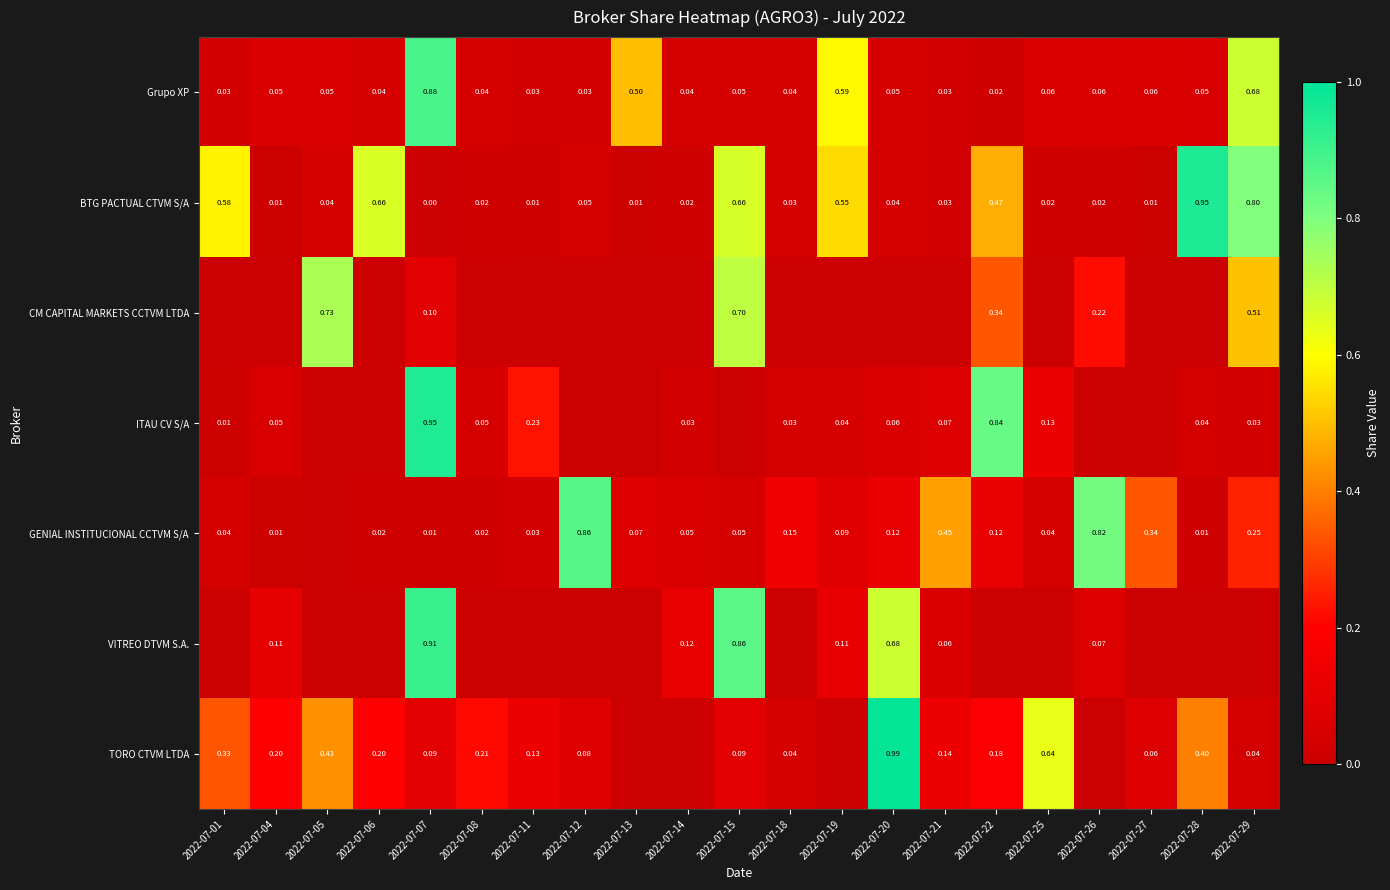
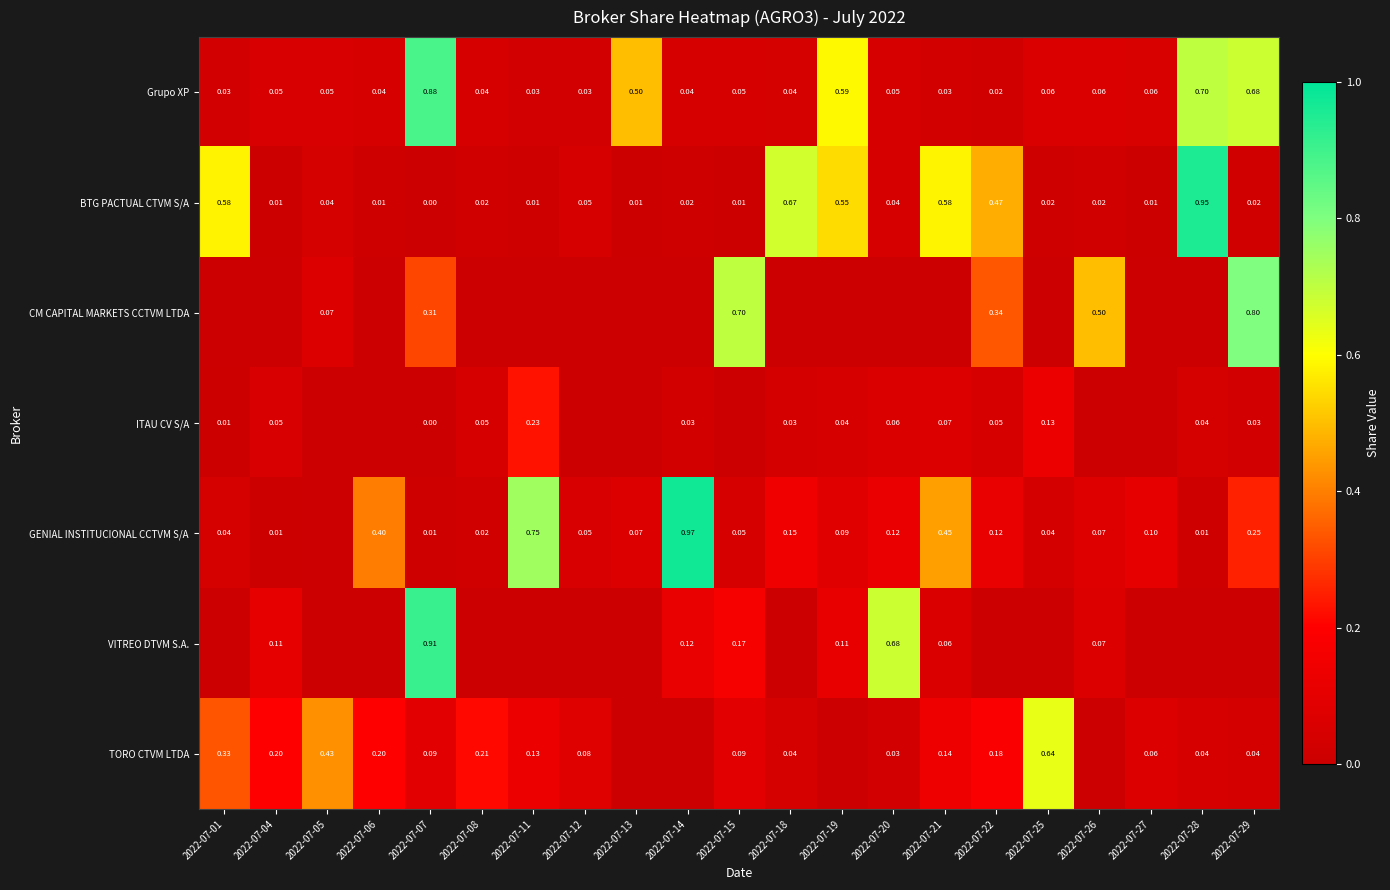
Grupo XP, 2022-07-28: 0.05 -> 0.70
BTG PACTUAL CTVM S/A, 2022-07-06: 0.66 -> 0.01
BTG PACTUAL CTVM S/A, 2022-07-15: 0.66 -> 0.01
BTG PACTUAL CTVM S/A, 2022-07-18: 0.03 -> 0.67
BTG PACTUAL CTVM S/A, 2022-07-21: 0.03 -> 0.58
BTG PACTUAL CTVM S/A, 2022-07-29: 0.80 -> 0.02
CM CAPITAL MARKETS CCTVM LTDA, 2022-07-05: 0.73 -> 0.07
CM CAPITAL MARKETS CCTVM LTDA, 2022-07-07: 0.10 -> 0.31
CM CAPITAL MARKETS CCTVM LTDA, 2022-07-26: 0.22 -> 0.50
CM CAPITAL MARKETS CCTVM LTDA, 2022-07-29: 0.51 -> 0.80
ITAU CV S/A, 2022-07-07: 0.95 -> 0.00
ITAU CV S/A, 2022-07-22: 0.84 -> 0.05
GENIAL INSTITUCIONAL CCTVM S/A, 2022-07-06: 0.02 -> 0.40
GENIAL INSTITUCIONAL CCTVM S/A, 2022-07-11: 0.03 -> 0.75
GENIAL INSTITUCIONAL CCTVM S/A, 2022-07-12: 0.86 -> 0.05
GENIAL INSTITUCIONAL CCTVM S/A, 2022-07-14: 0.05 -> 0.97
GENIAL INSTITUCIONAL CCTVM S/A, 2022-07-26: 0.82 -> 0.07
GENIAL INSTITUCIONAL CCTVM S/A, 2022-07-27: 0.34 -> 0.10
VITREO DTVM S.A., 2022-07-15: 0.86 -> 0.17
TORO CTVM LTDA, 2022-07-20: 0.99 -> 0.03
TORO CTVM LTDA, 2022-07-28: 0.40 -> 0.04
